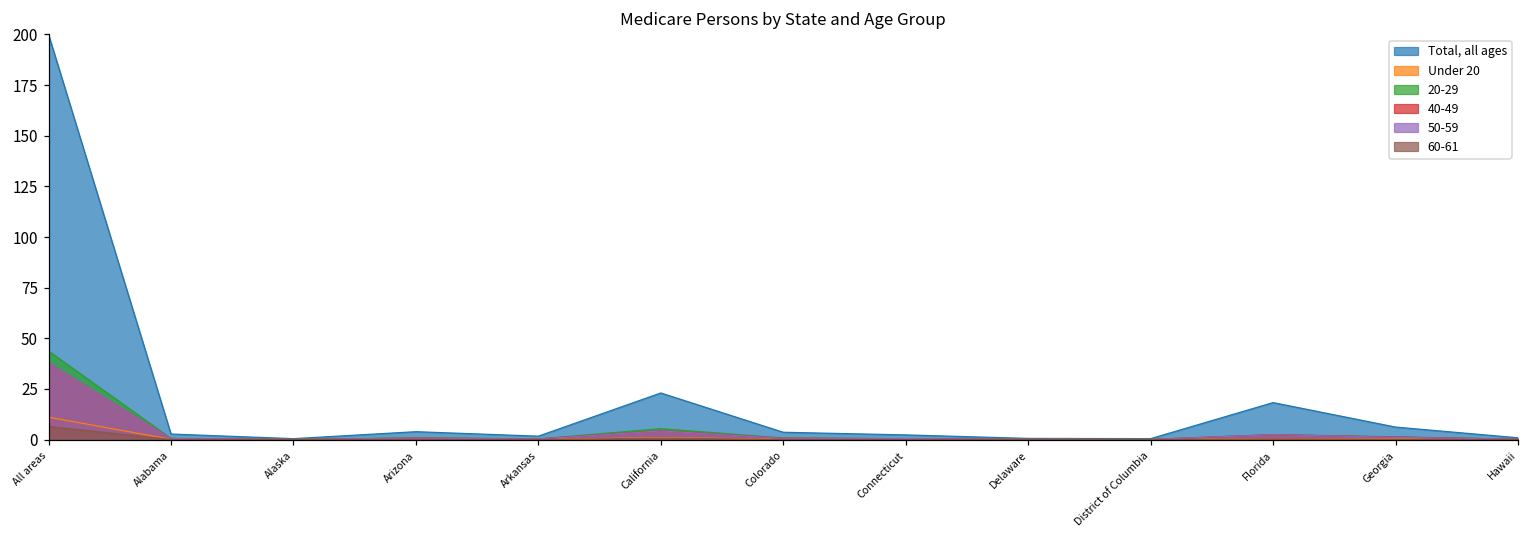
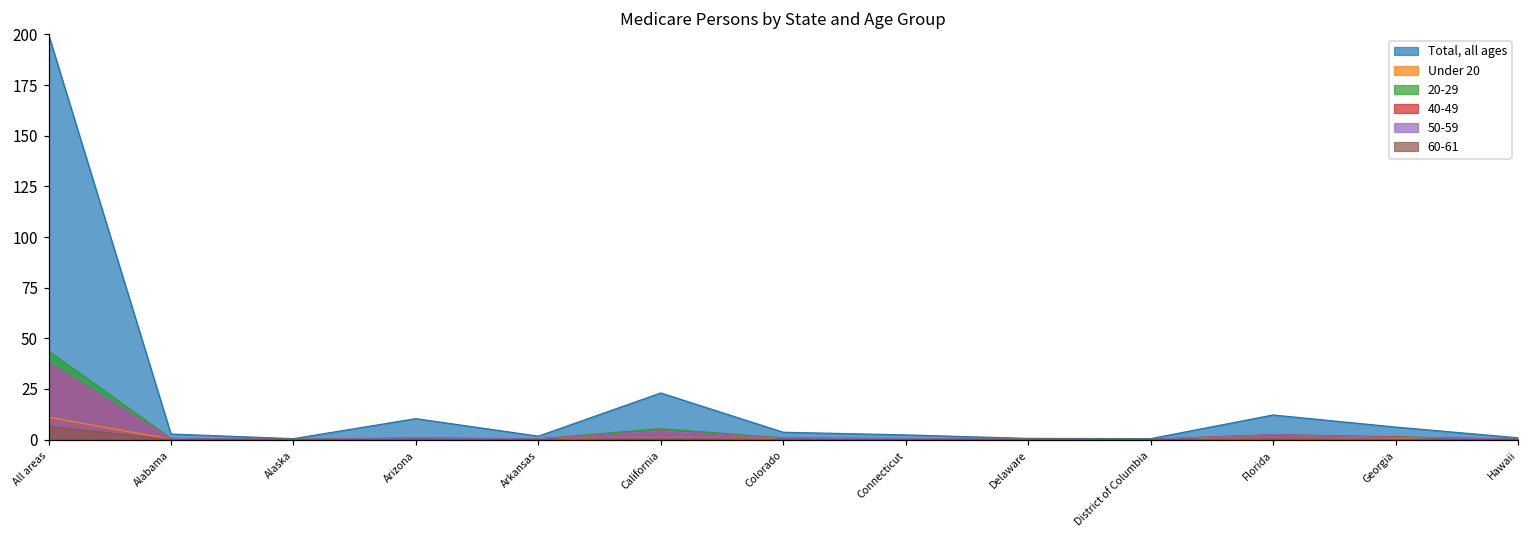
Total, all ages, Arizona: 4 -> 10
Total, all ages, Florida: 18 -> 12
